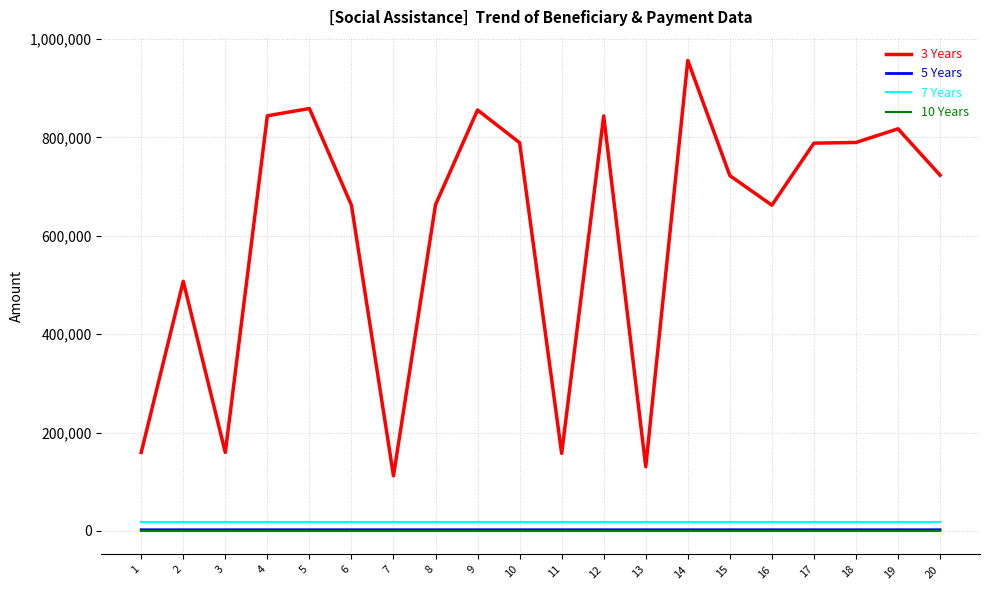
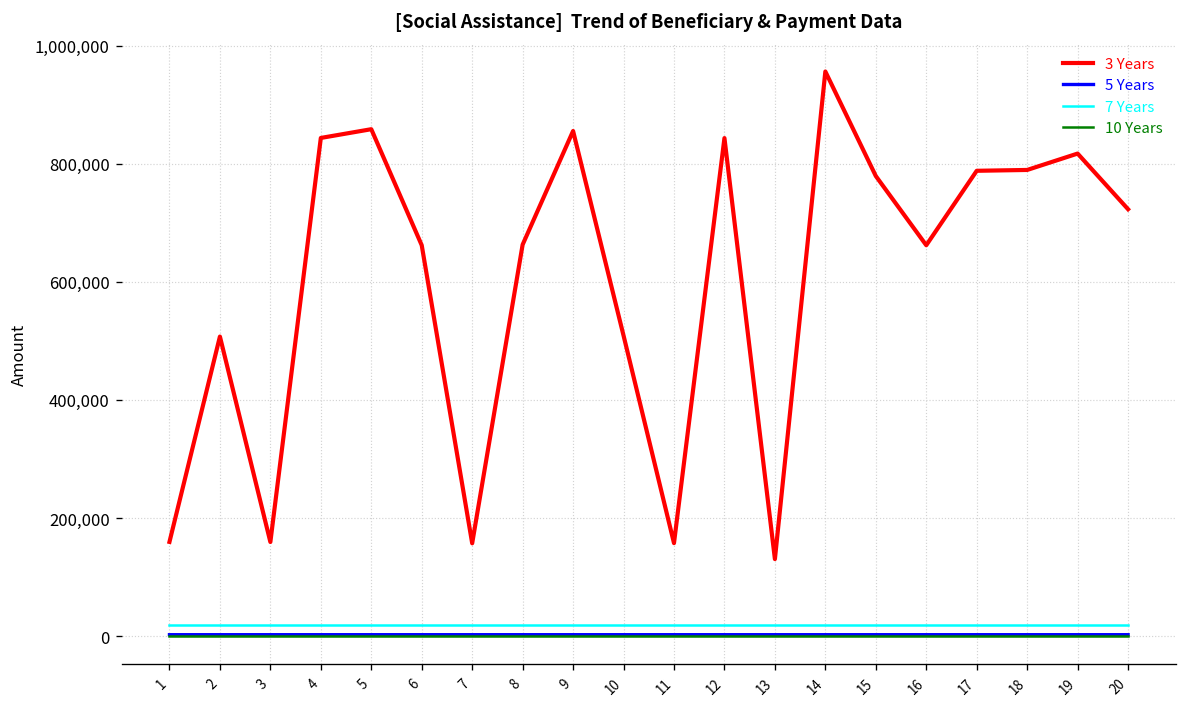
3 Years, 7: 110,000 -> 160,000
3 Years, 10: 790,000 -> 510,000
3 Years, 15: 720,000 -> 780,000
